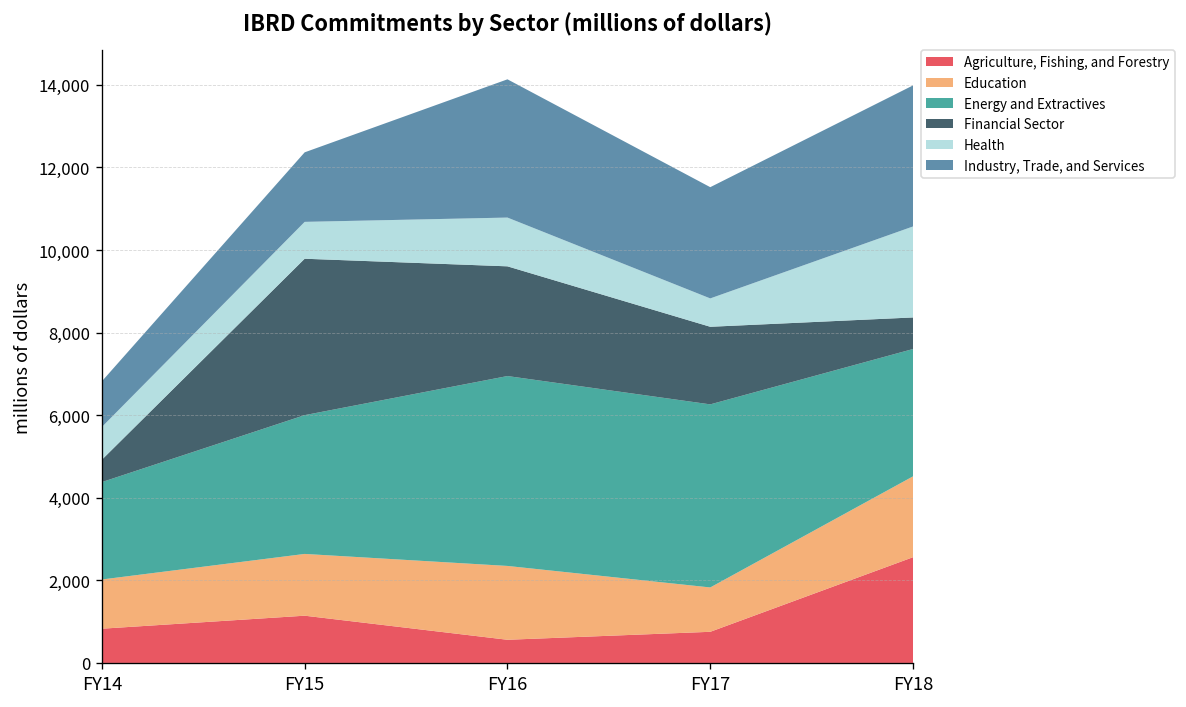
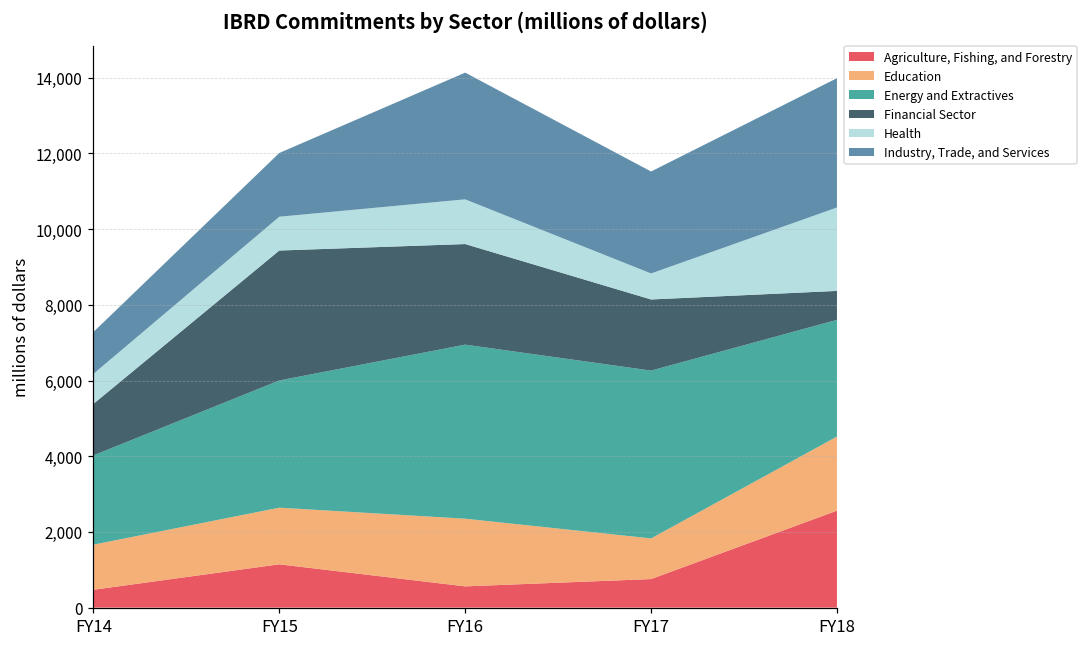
Agriculture, Fishing, and Forestry, FY14: 800 -> 500
Financial Sector, FY14: 500 -> 1,400
Financial Sector, FY15: 3,800 -> 3,400
